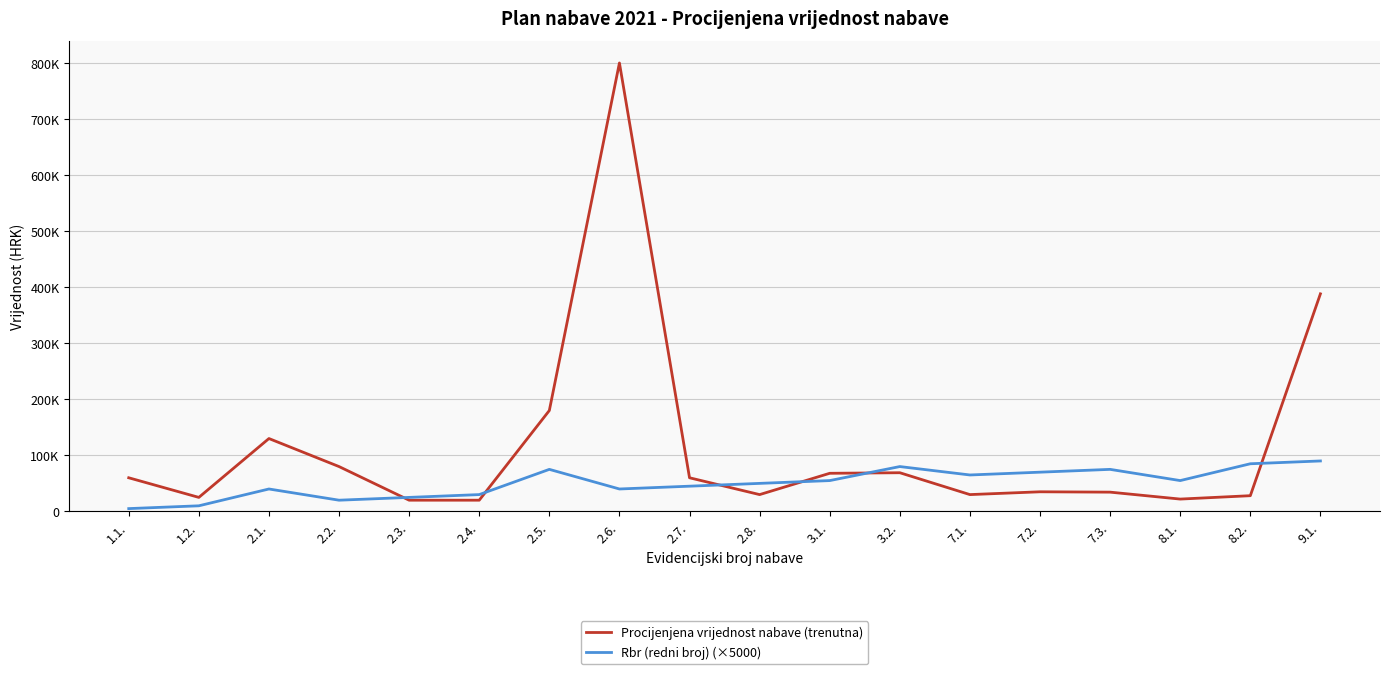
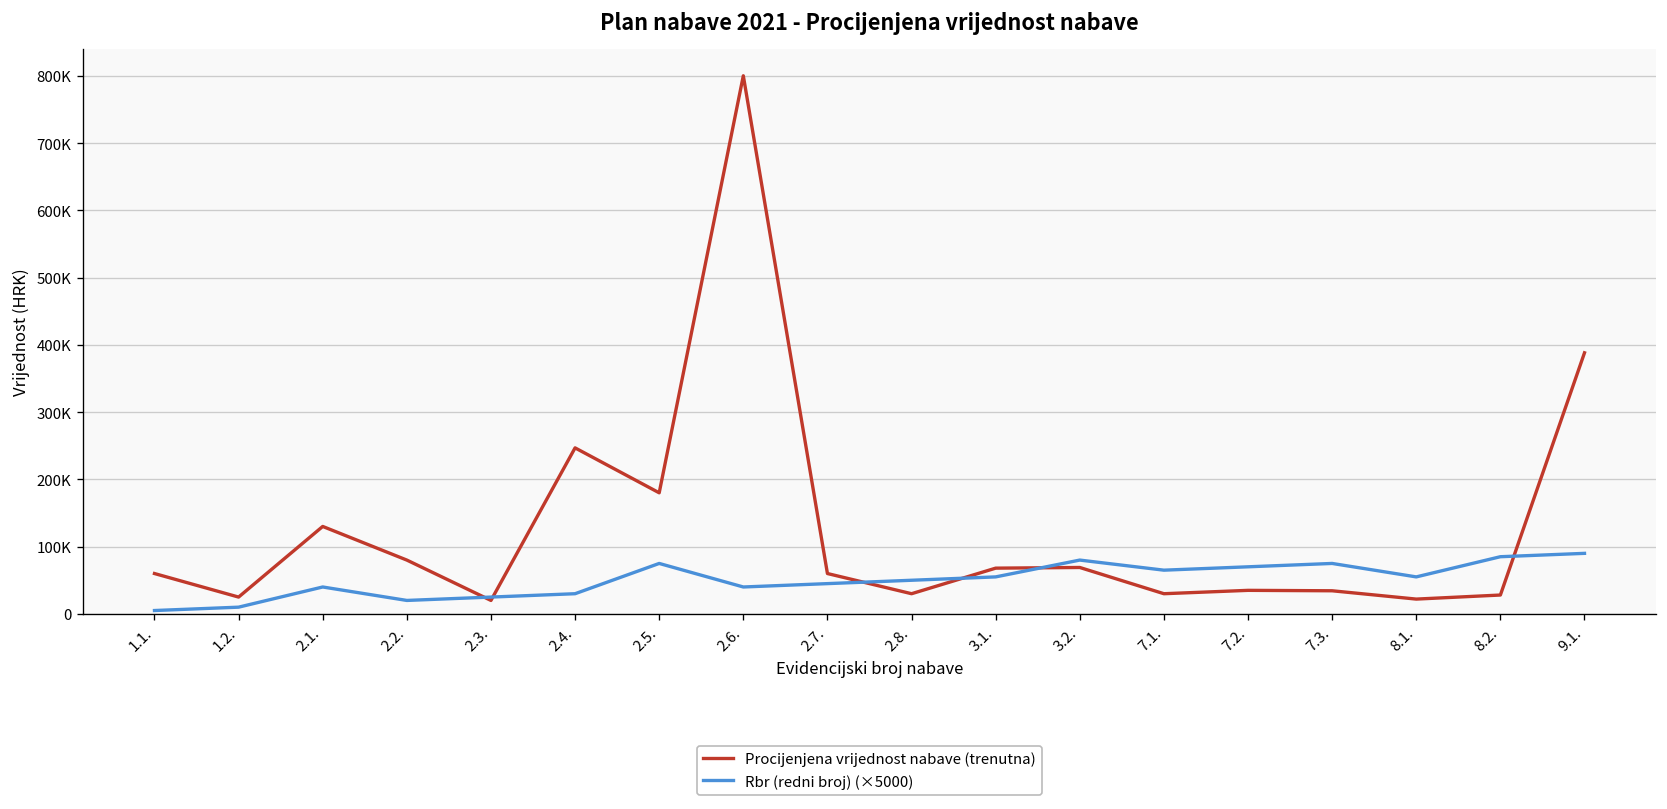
Procijenjena vrijednost nabave (trenutna), 2.4.: 20000 -> 250000
